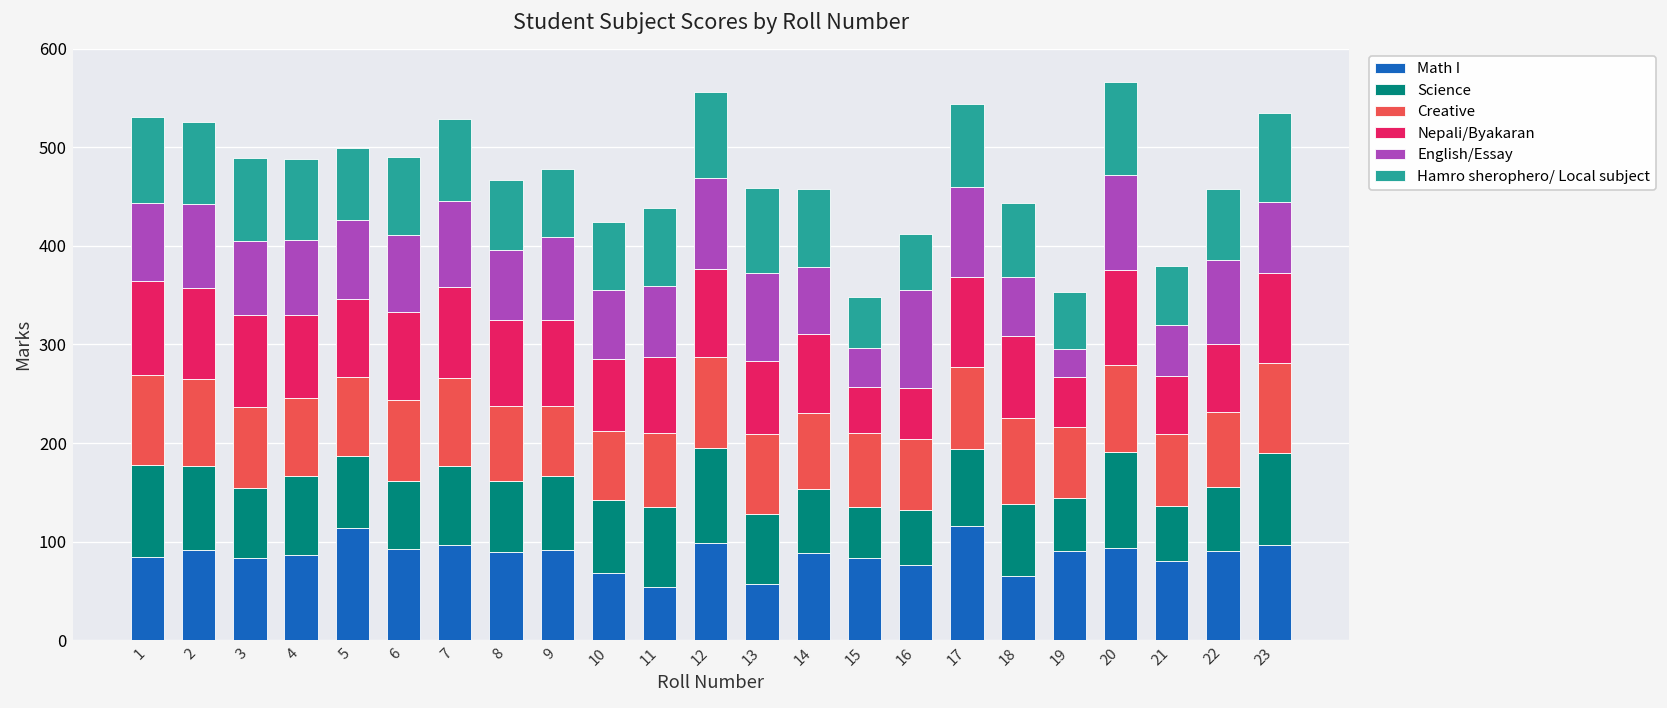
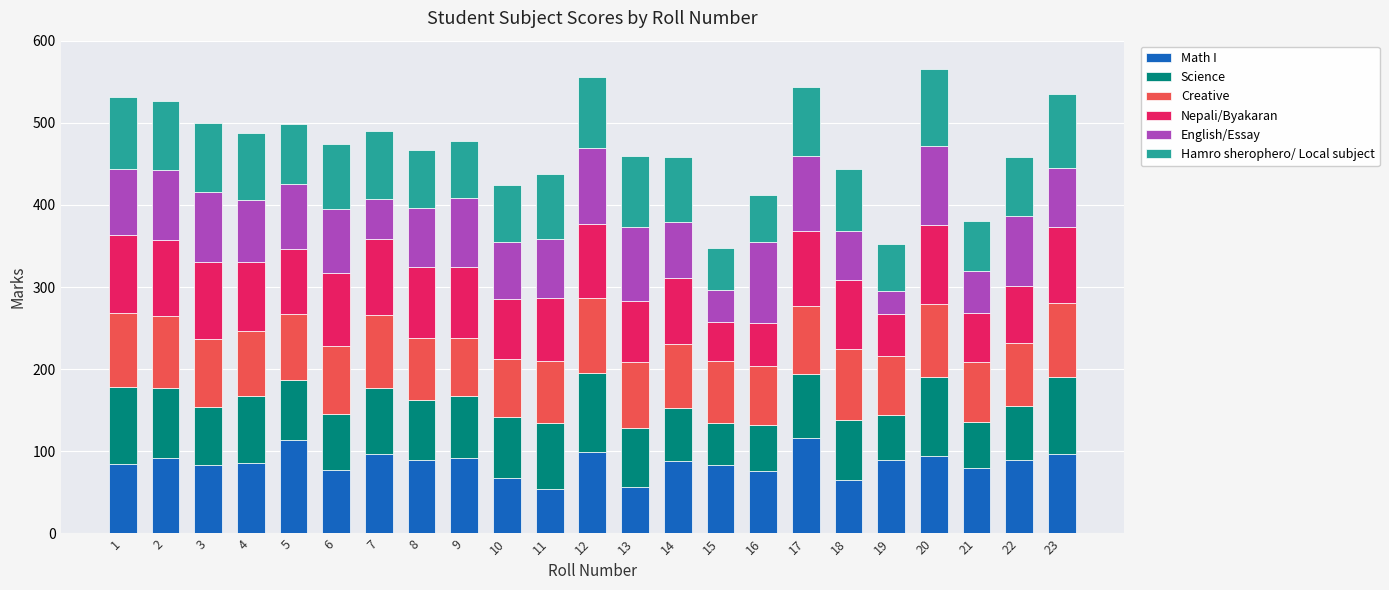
English/Essay, 3: 80 -> 90
Math I, 6: 90 -> 80
English/Essay, 7: 90 -> 50
